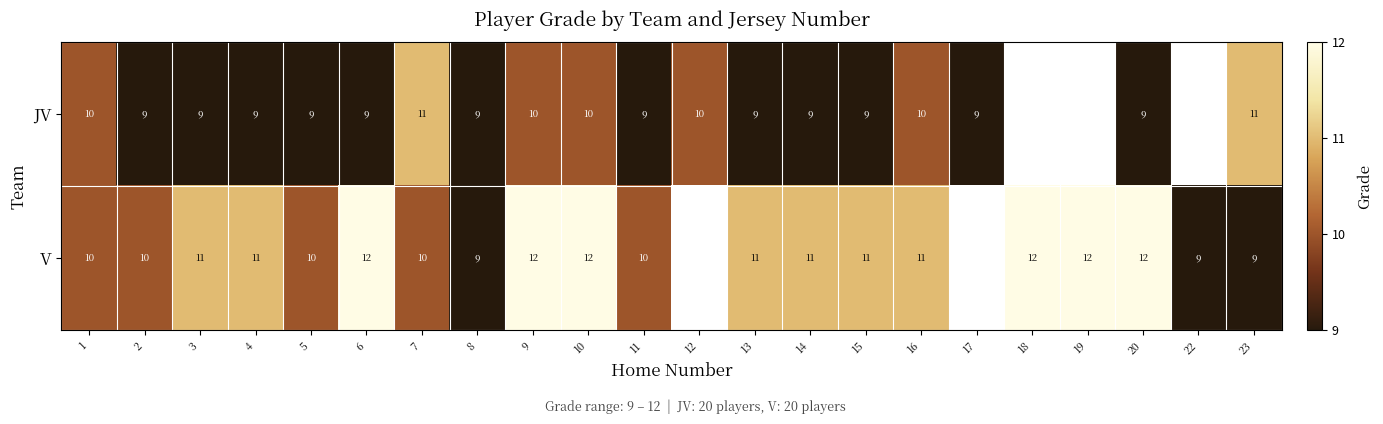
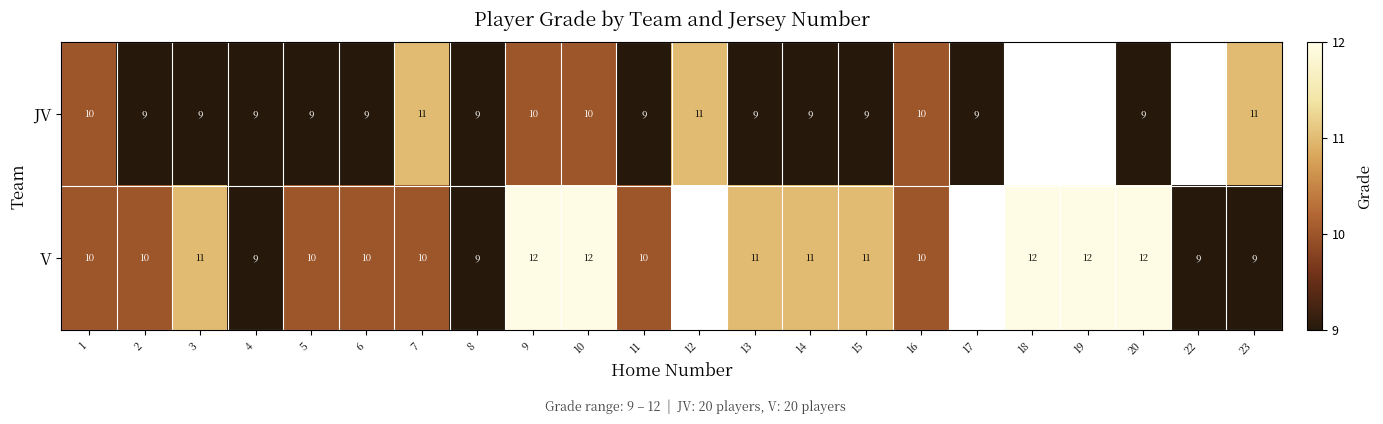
JV, 12: 10 -> 11
V, 4: 11 -> 9
V, 6: 12 -> 10
V, 16: 11 -> 10
